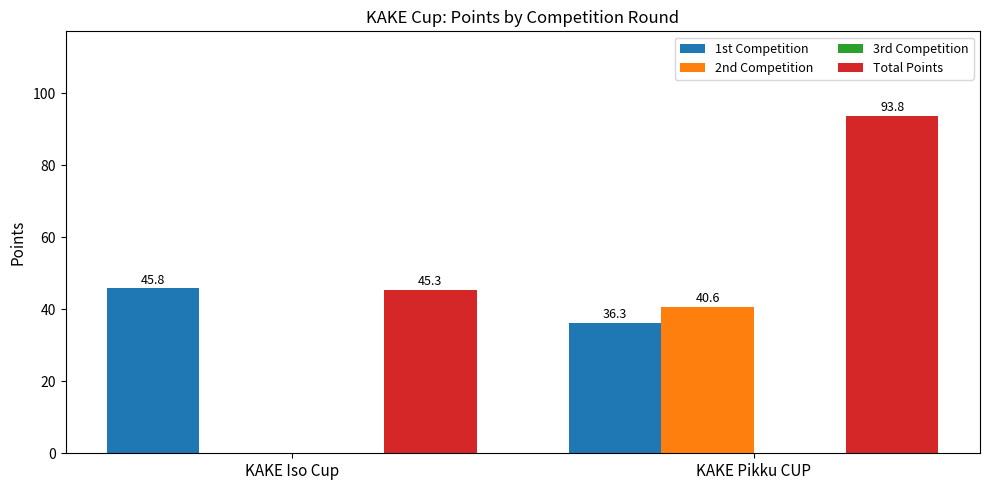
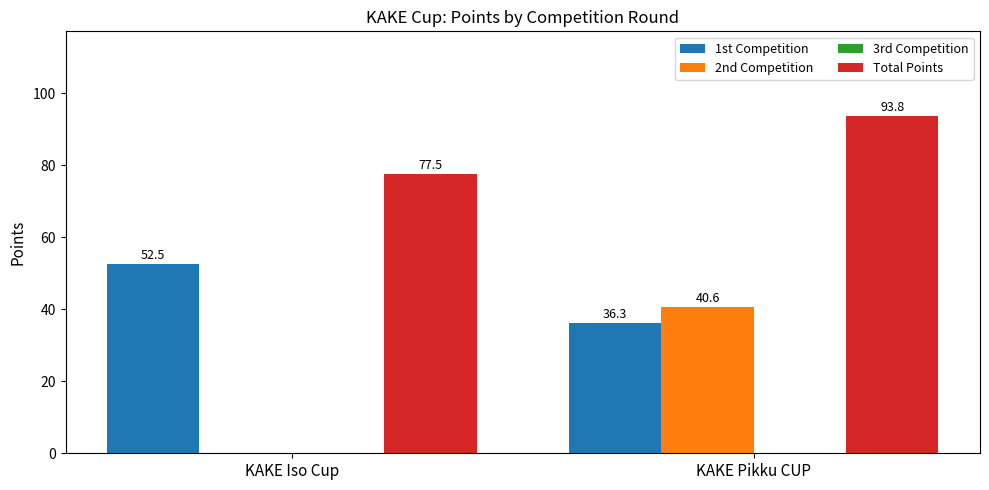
1st Competition, KAKE Iso Cup: 45.8 -> 52.5
Total Points, KAKE Iso Cup: 45.3 -> 77.5
